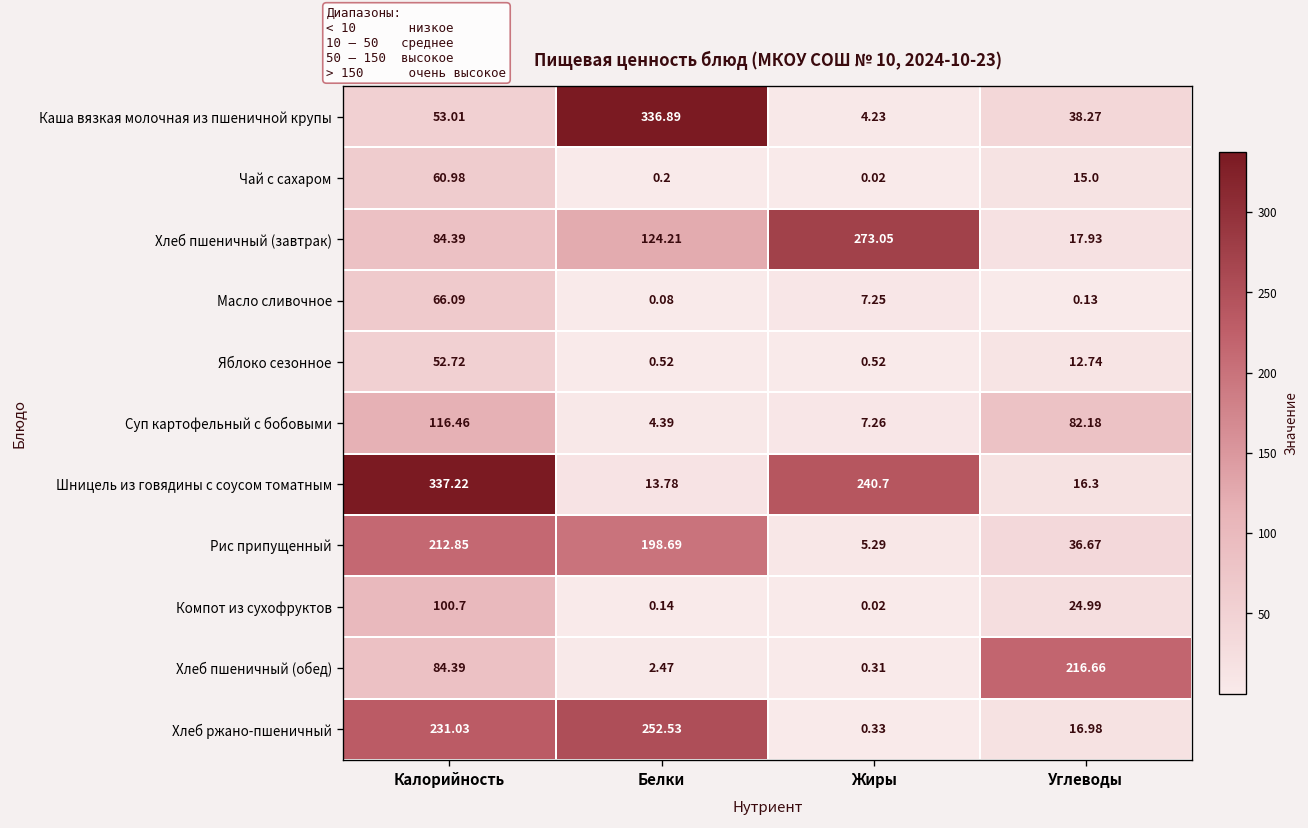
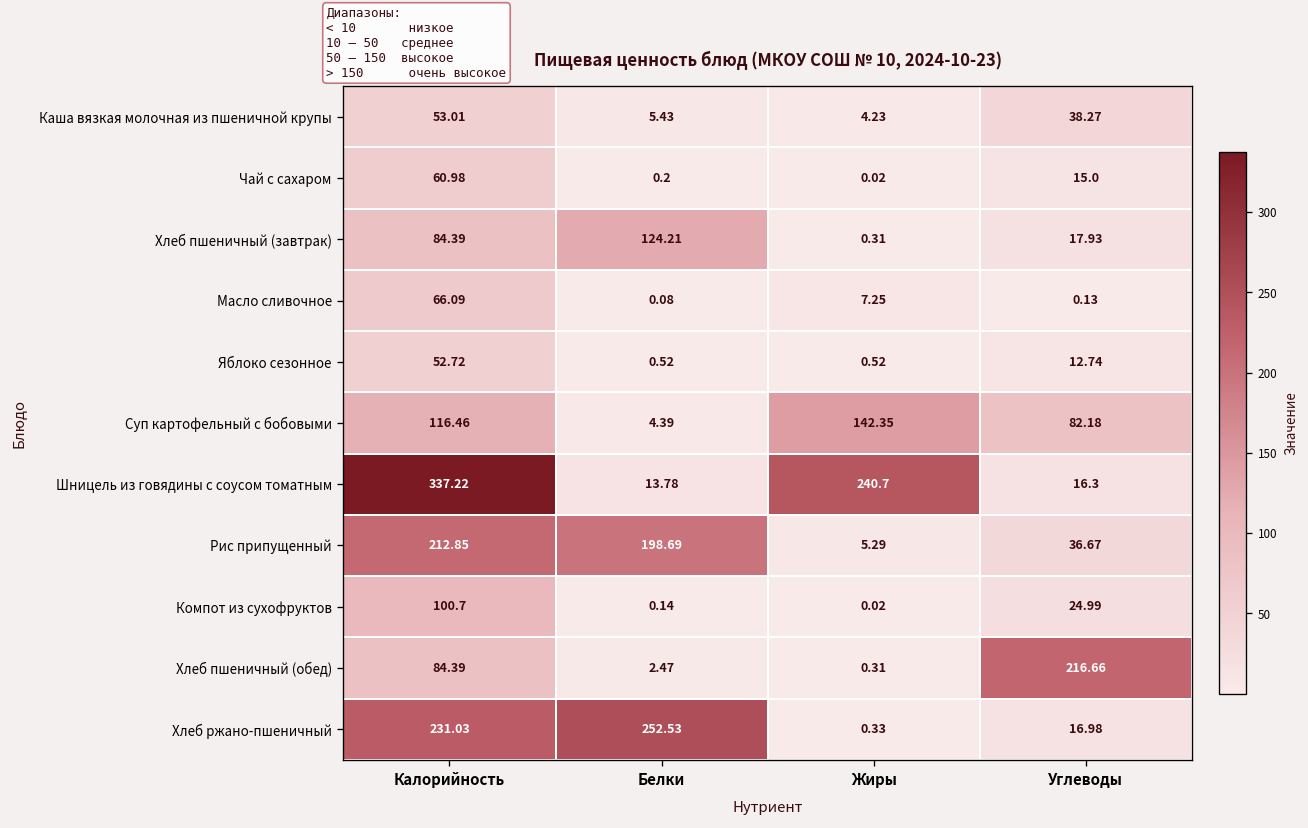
Каша вязкая молочная из пшеничной крупы, Белки: 336.89 -> 5.43
Хлеб пшеничный (завтрак), Жиры: 273.05 -> 0.31
Суп картофельный с бобовыми, Жиры: 7.26 -> 142.35
